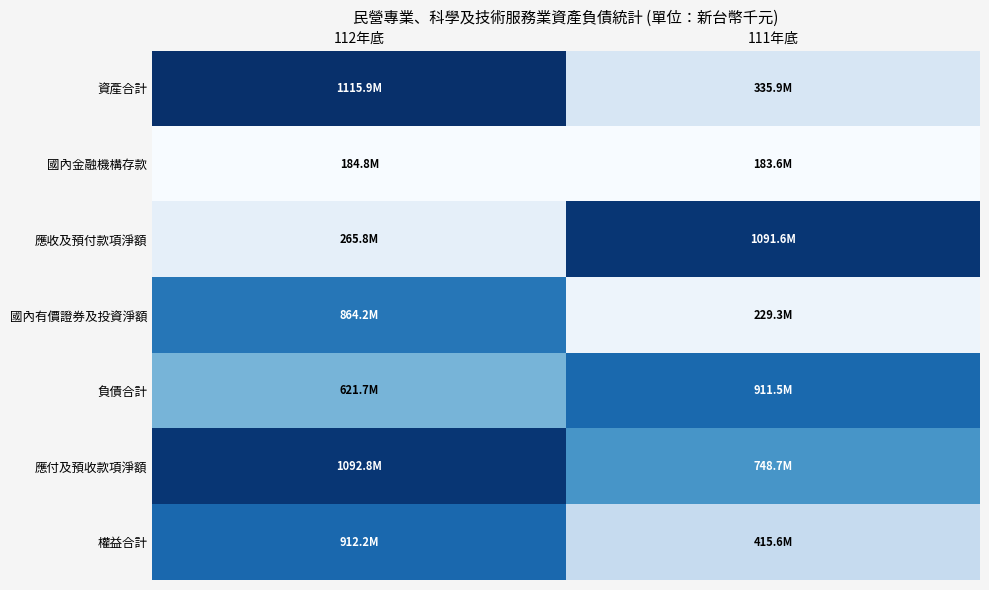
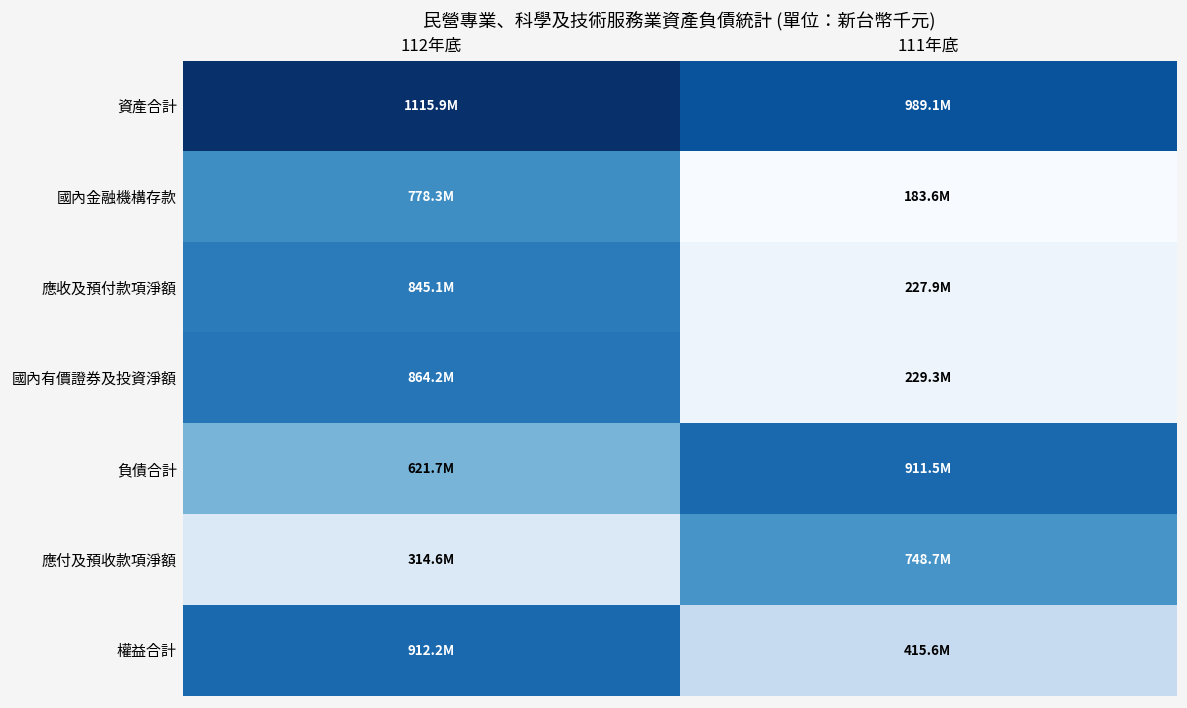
資產合計, 111年底: 335.9M -> 989.1M
國內金融機構存款, 112年底: 184.8M -> 778.3M
應收及預付款項淨額, 112年底: 265.8M -> 845.1M
應收及預付款項淨額, 111年底: 1091.6M -> 227.9M
應付及預收款項淨額, 112年底: 1092.8M -> 314.6M
